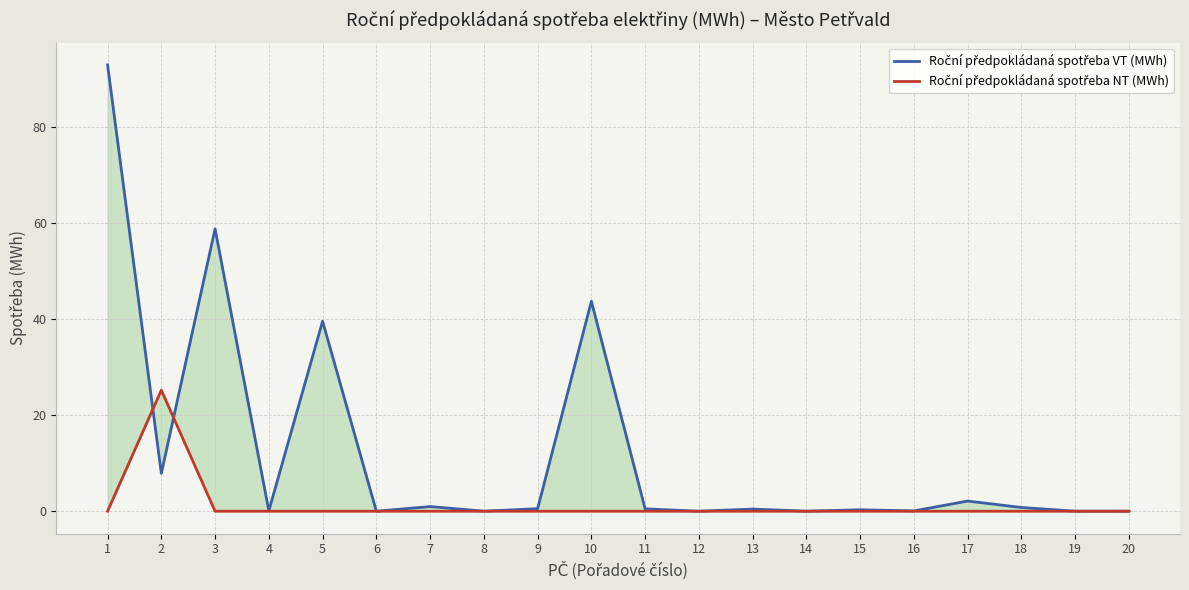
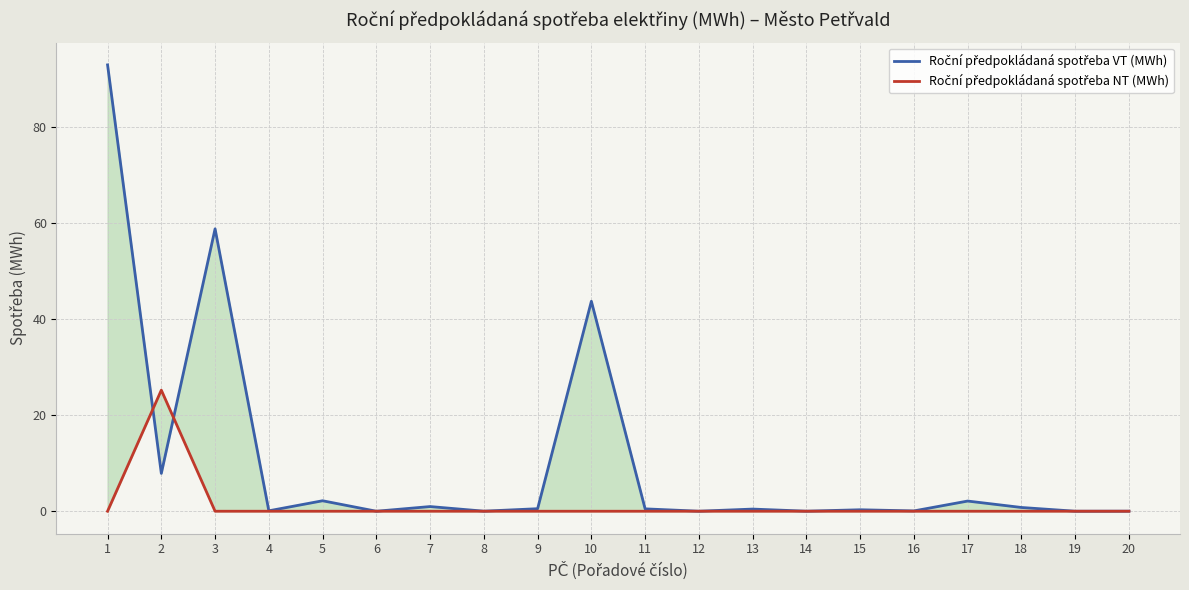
Roční předpokládaná spotřeba VT (MWh), 5: 40 -> 2
